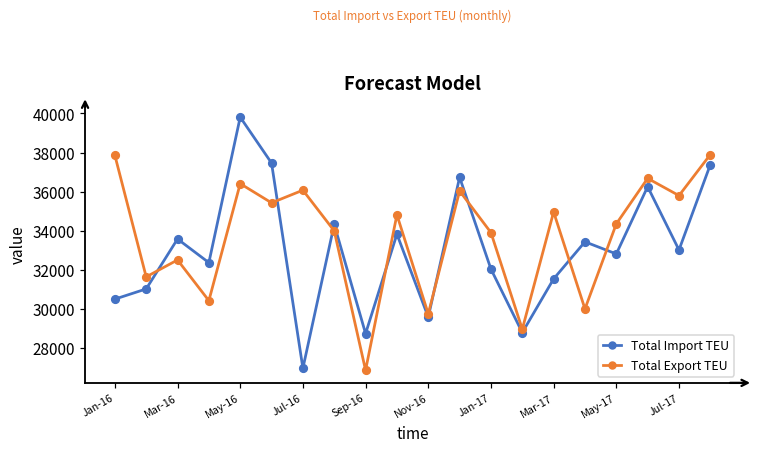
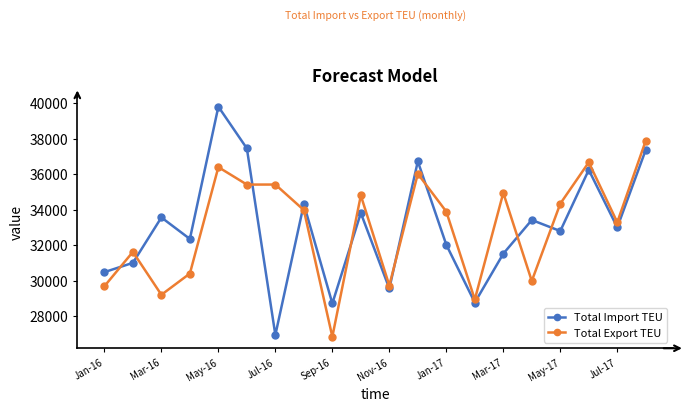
Total Export TEU, Jan-16: 37900 -> 29700
Total Export TEU, Mar-16: 32500 -> 29200
Total Export TEU, Jul-16: 36100 -> 35400
Total Export TEU, Jul-17: 35800 -> 33300
